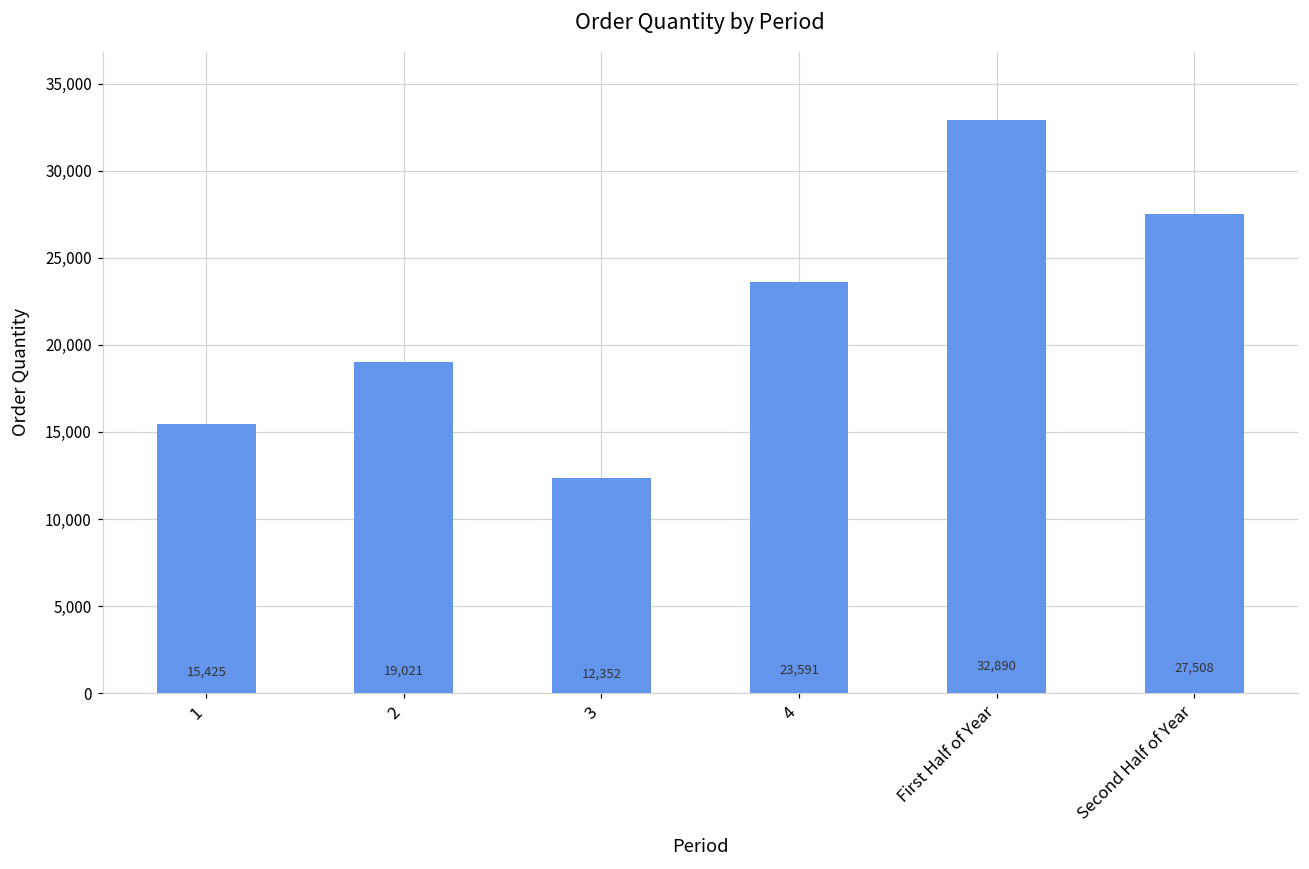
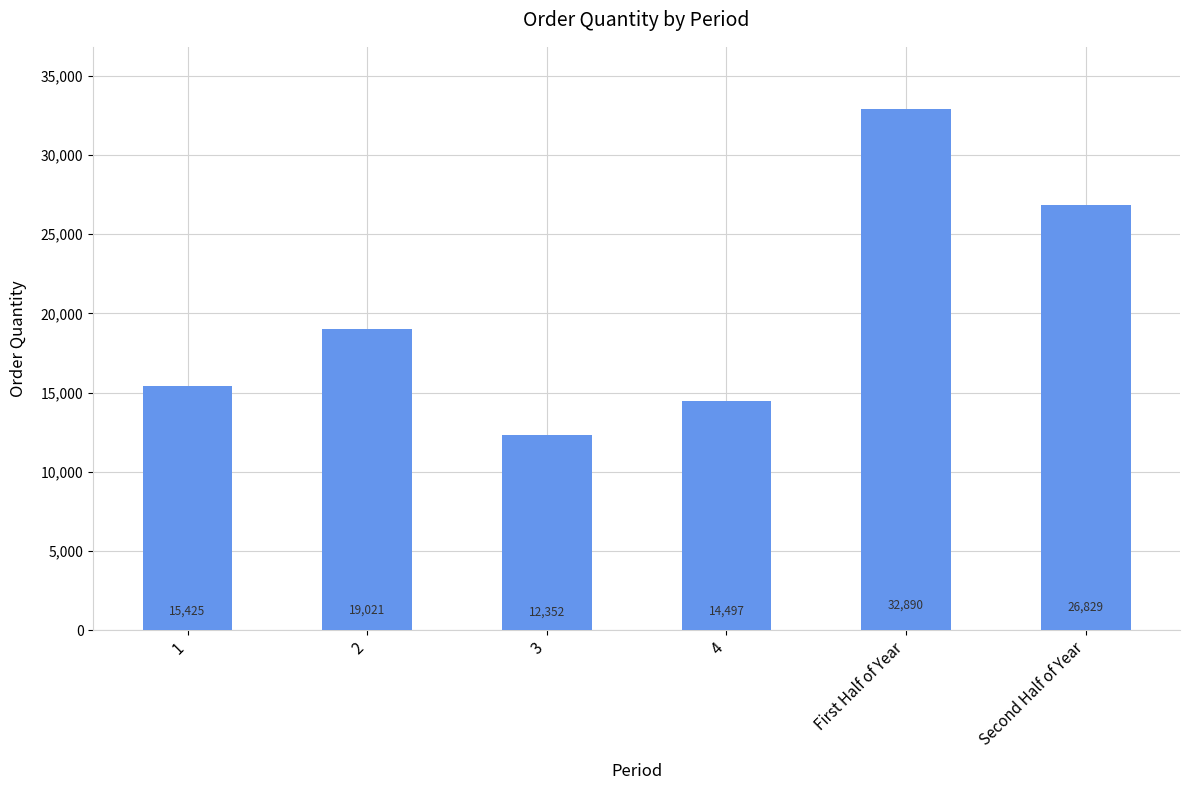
4: 23,591 -> 14,497
Second Half of Year: 27,508 -> 26,829
